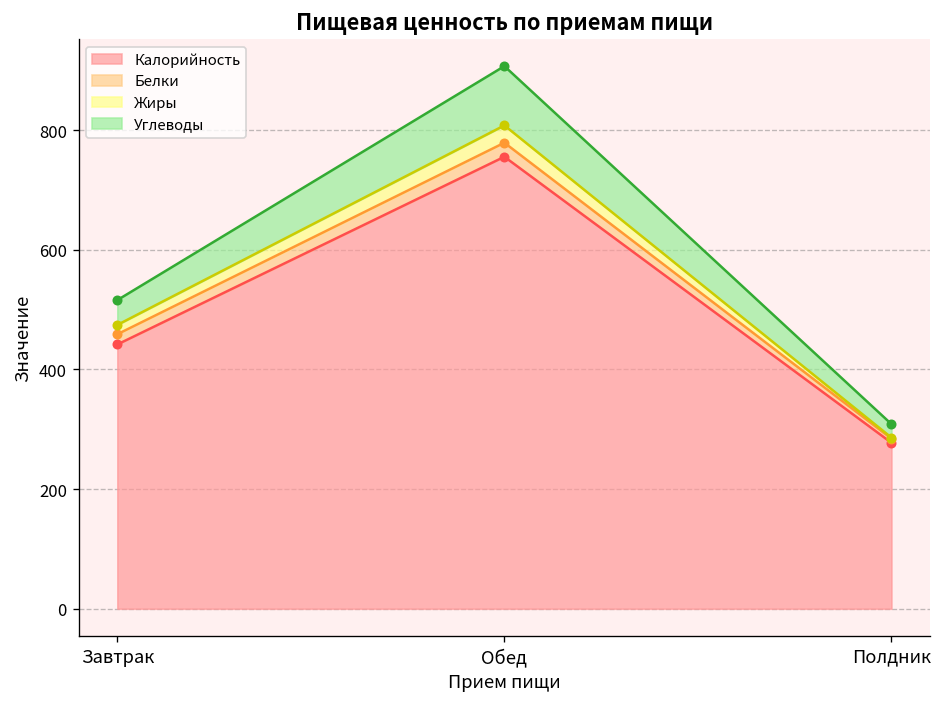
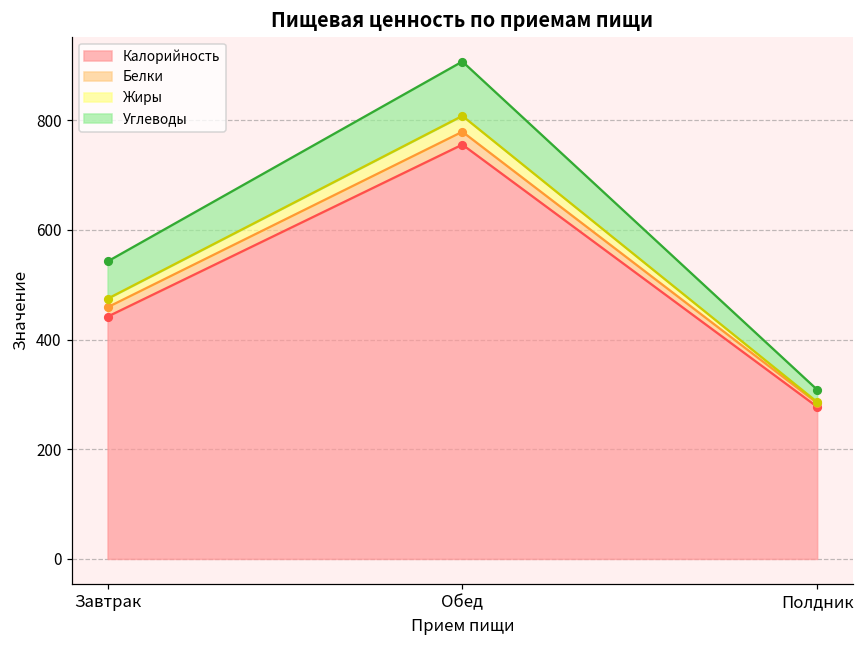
Углеводы, Завтрак: 40 -> 70
